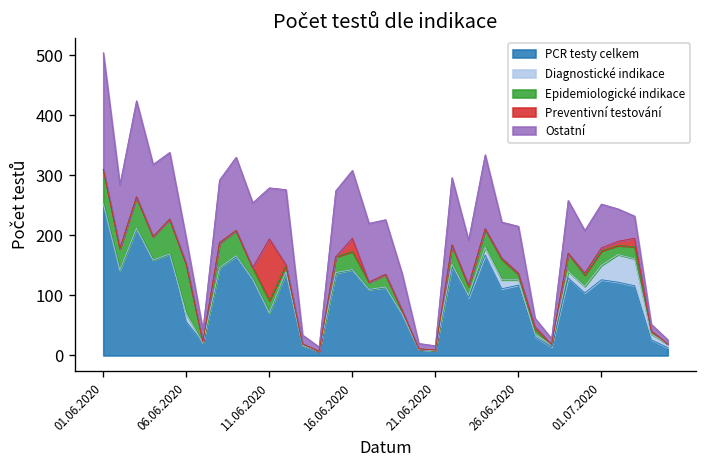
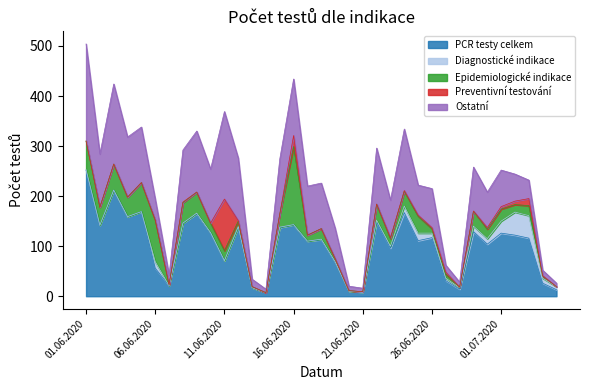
Ostatní, 11.06.2020: 90 -> 180
Epidemiologické indikace, 16.06.2020: 30 -> 160
